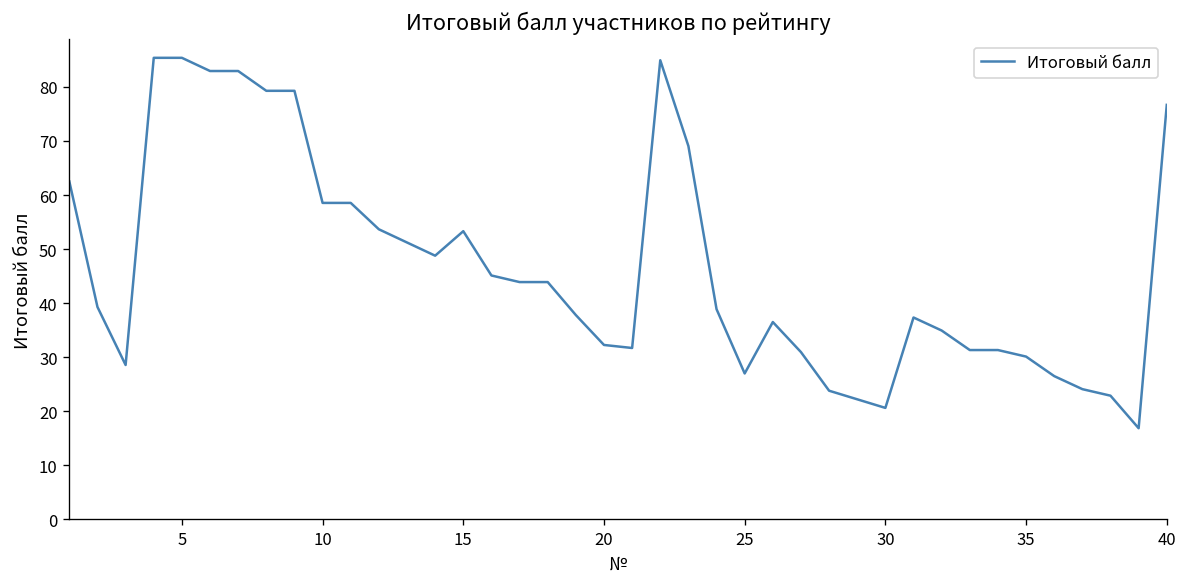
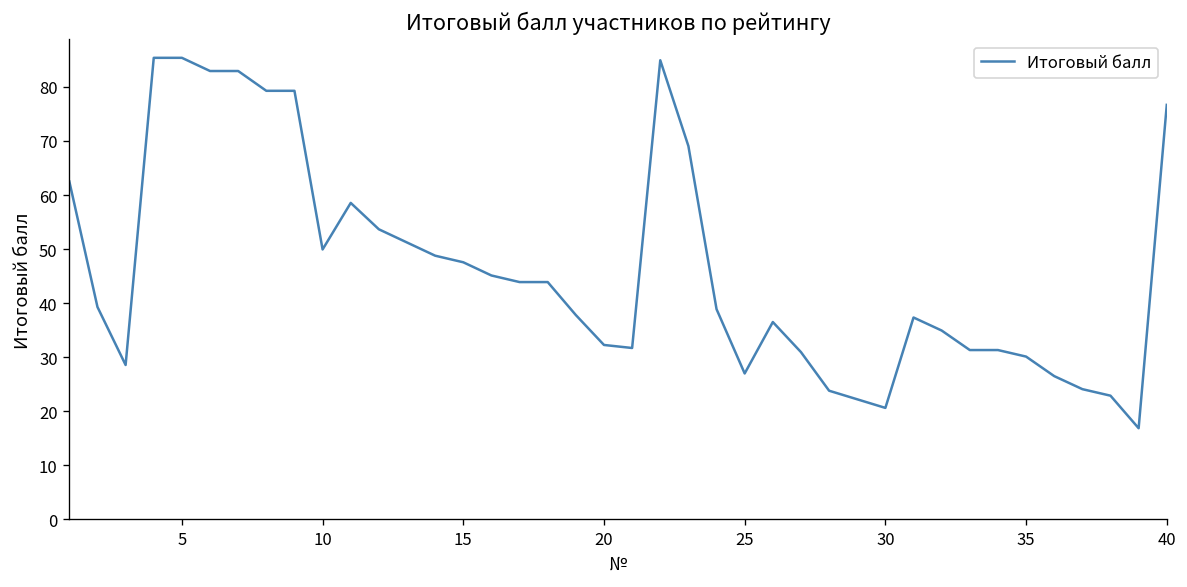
10: 59 -> 50
15: 53 -> 48
